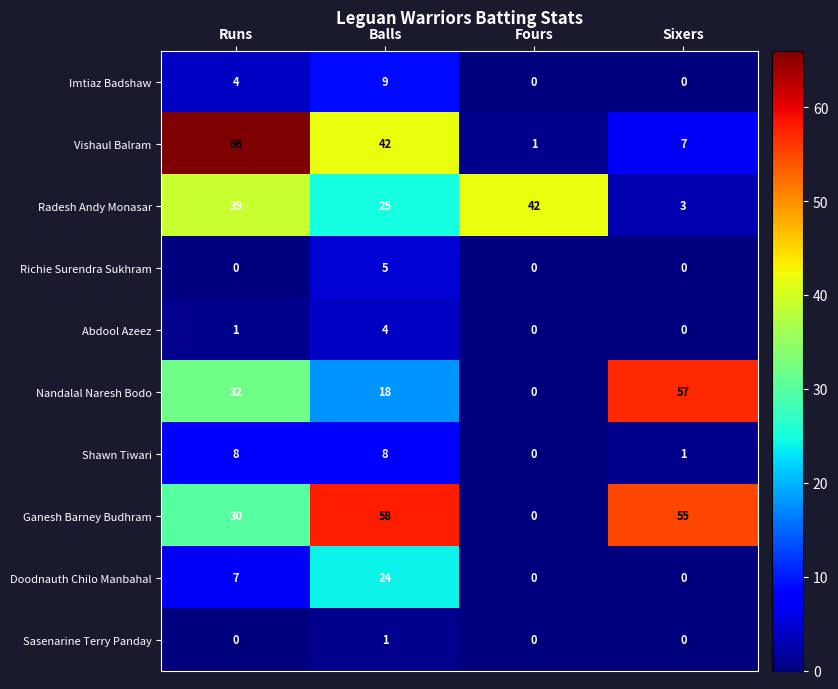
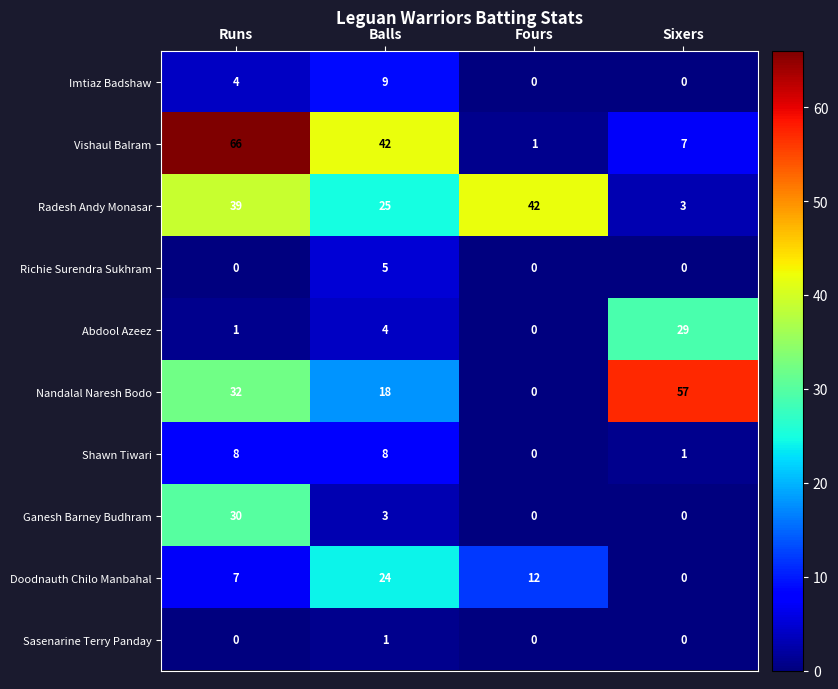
Abdool Azeez, Sixers: 0 -> 29
Ganesh Barney Budhram, Balls: 58 -> 3
Ganesh Barney Budhram, Sixers: 55 -> 0
Doodnauth Chilo Manbahal, Fours: 0 -> 12
